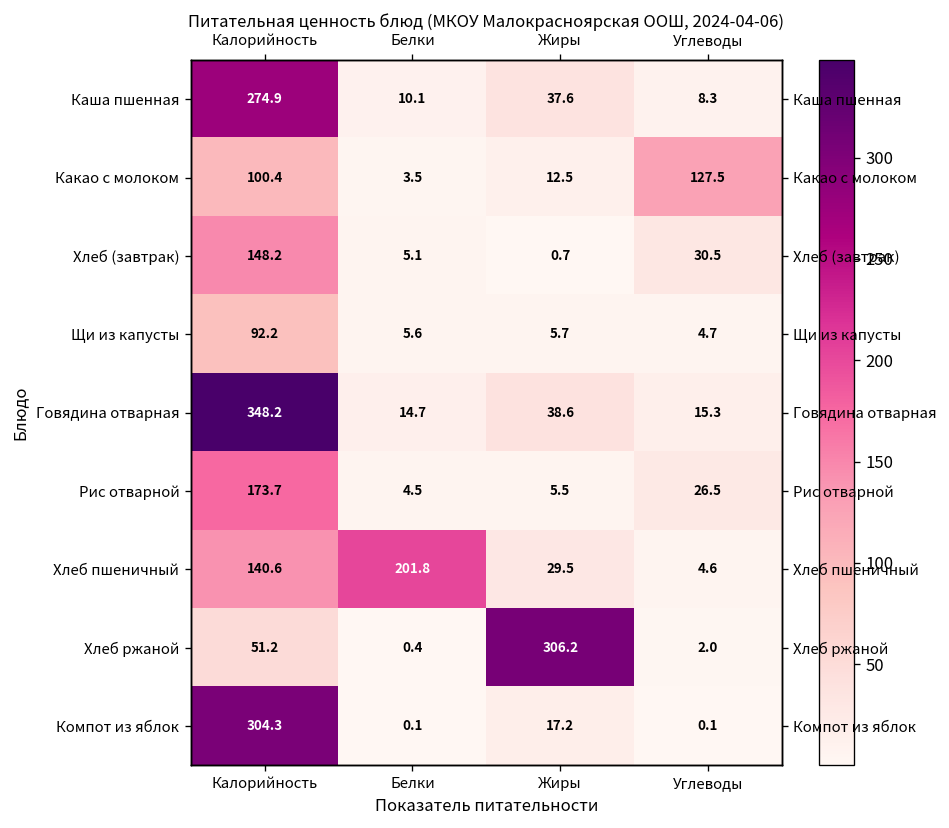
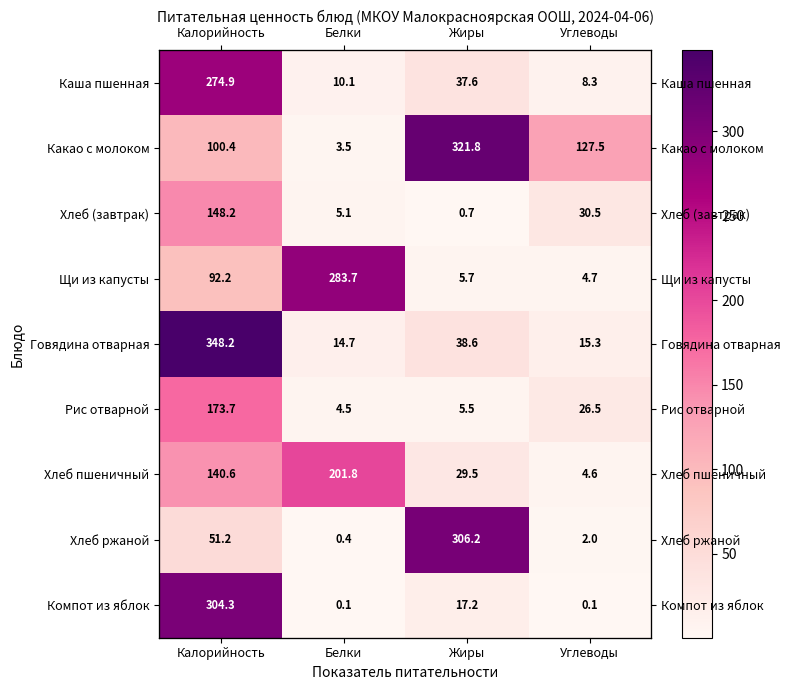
Какао с молоком, Жиры: 12.5 -> 321.8
Щи из капусты, Белки: 5.6 -> 283.7
